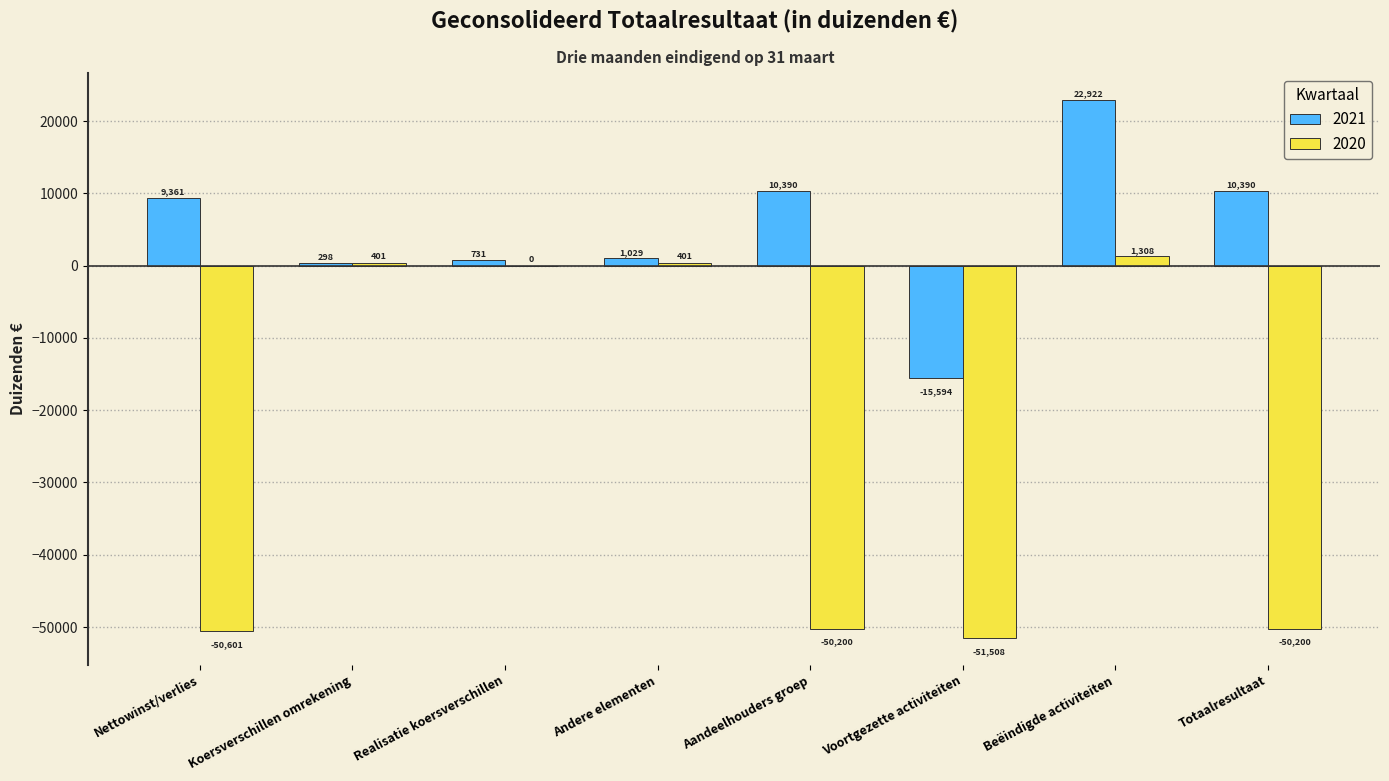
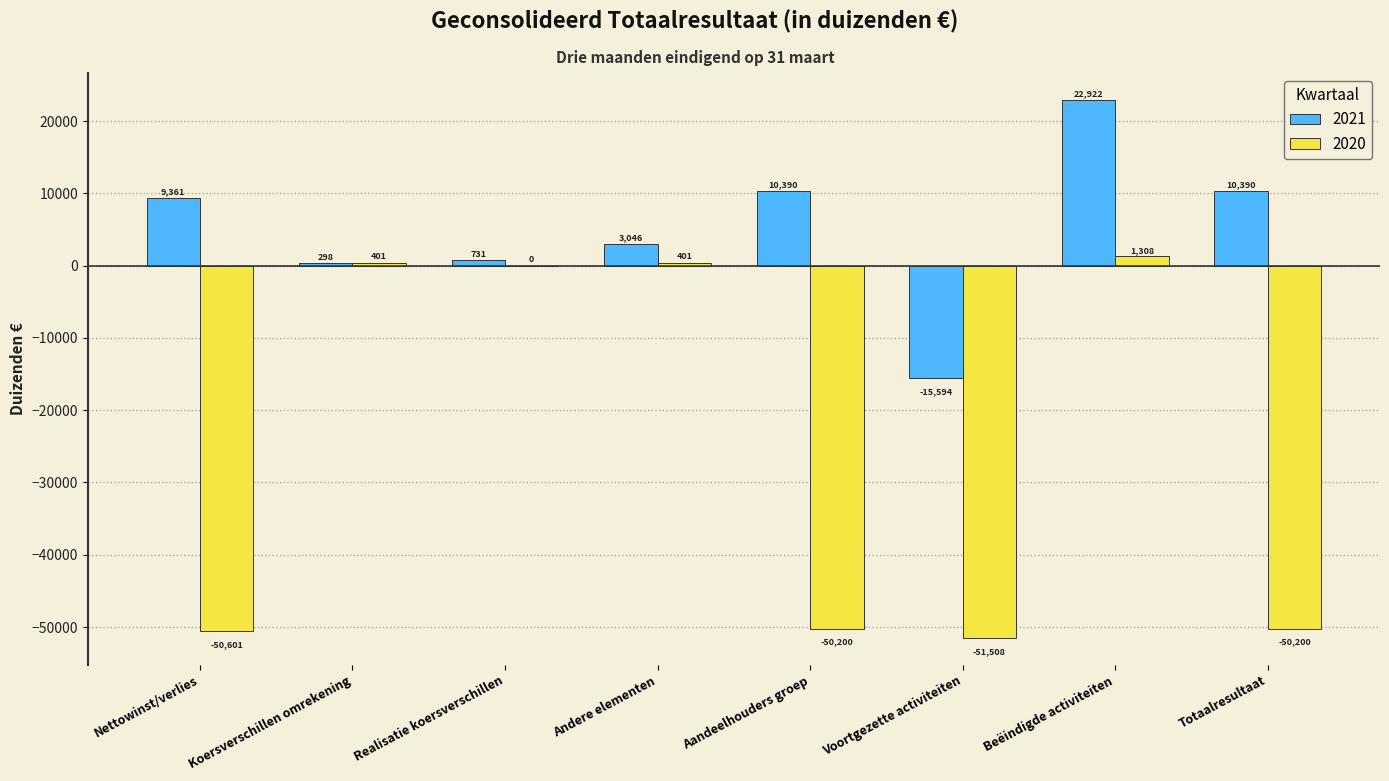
2021, Andere elementen: 1,029 -> 3,046
